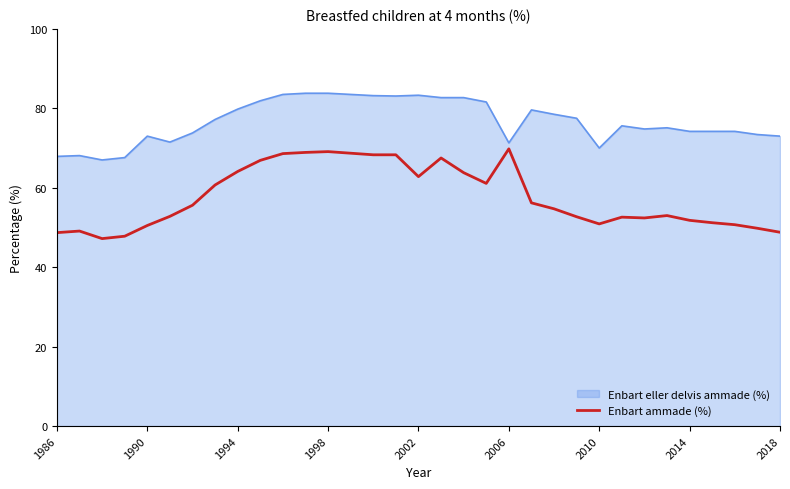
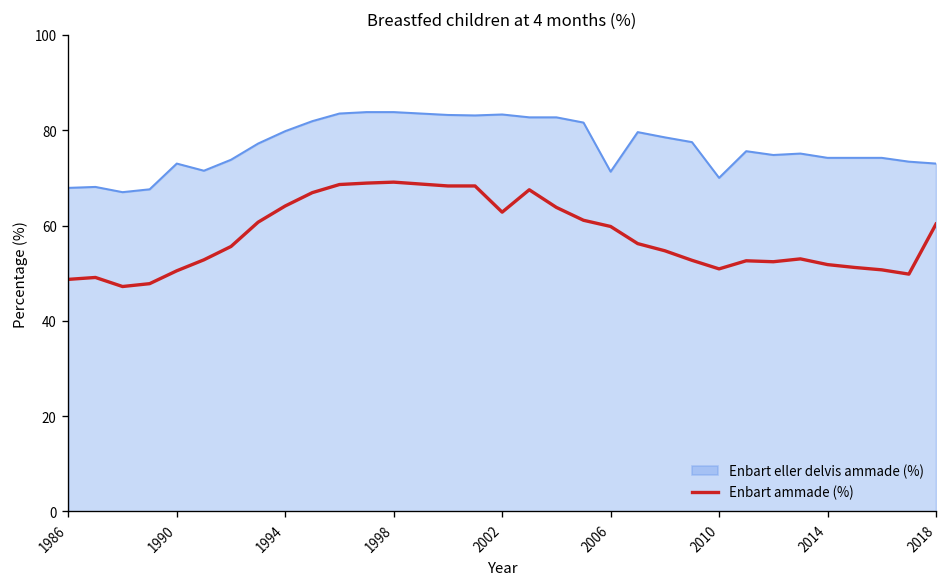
Enbart ammade (%), 2006: 70 -> 60
Enbart ammade (%), 2018: 49 -> 60
